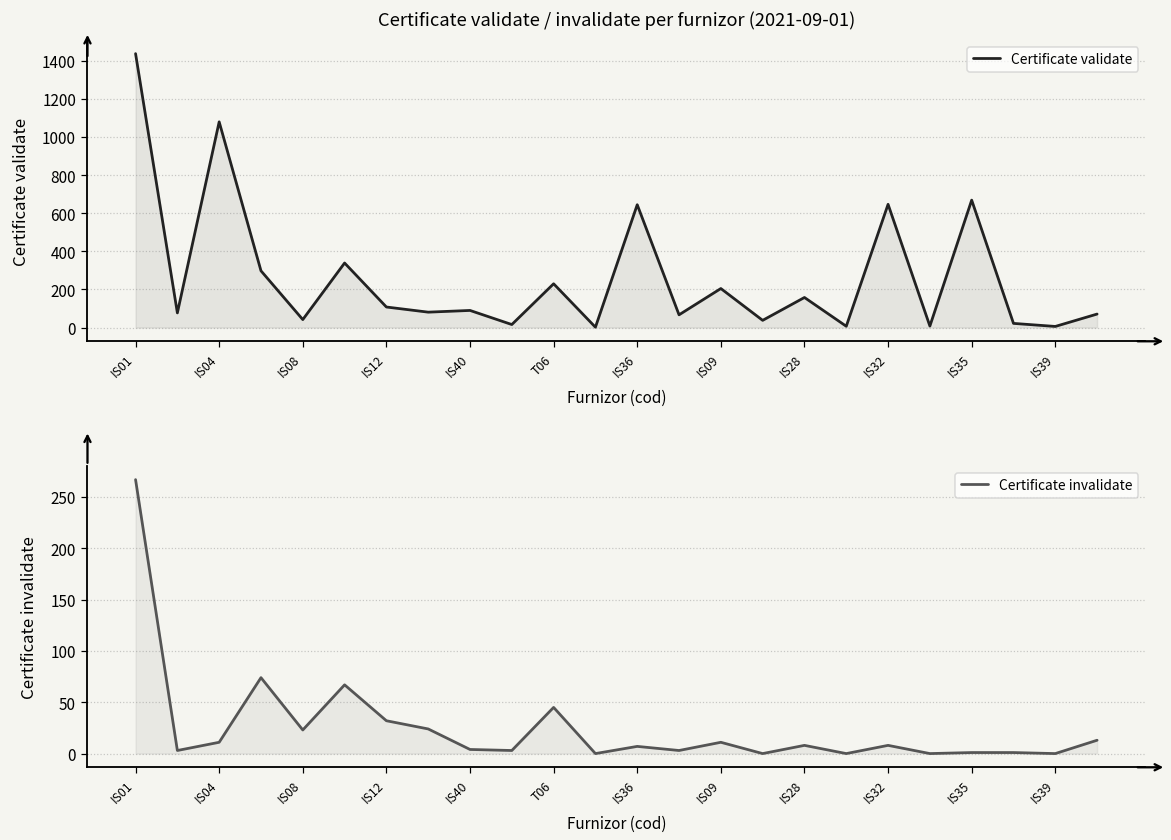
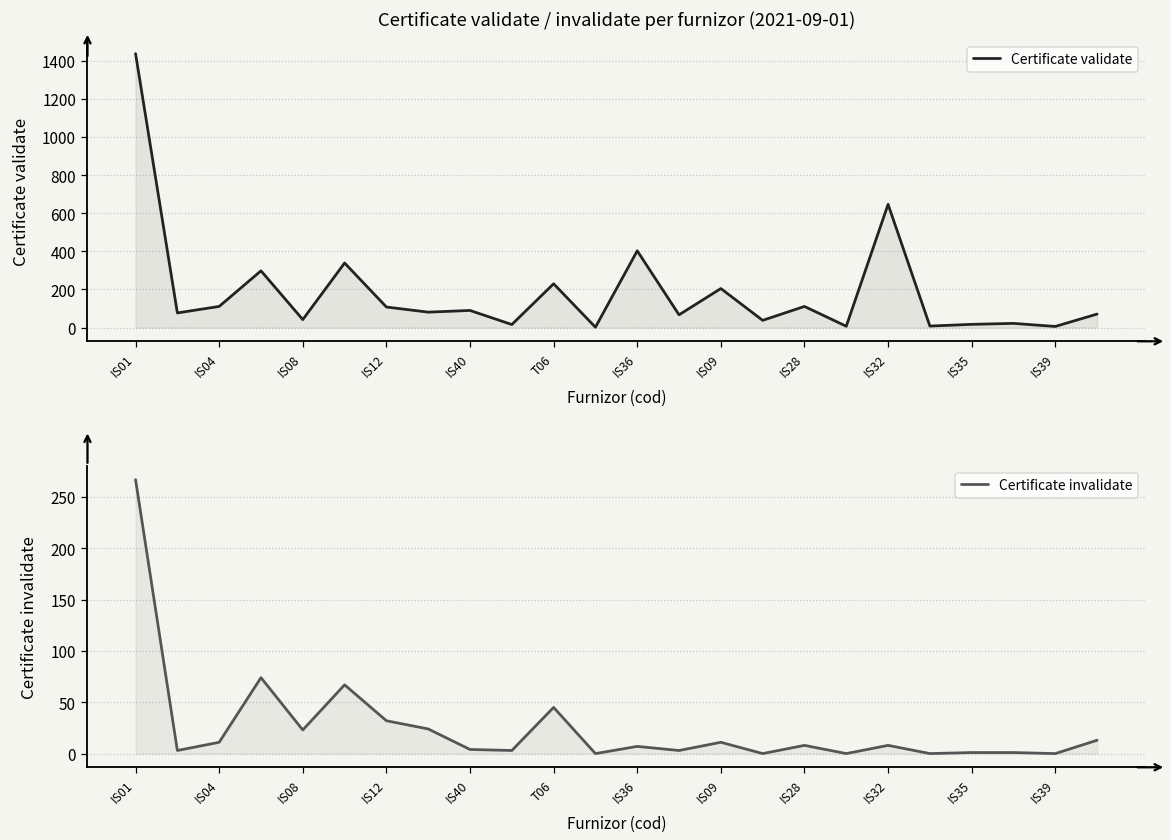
Certificate validate / invalidate per furnizor (2021-09-01), IS04: 1080 -> 110
Certificate validate / invalidate per furnizor (2021-09-01), IS36: 650 -> 400
Certificate validate / invalidate per furnizor (2021-09-01), IS28: 160 -> 110
Certificate validate / invalidate per furnizor (2021-09-01), IS35: 670 -> 20
